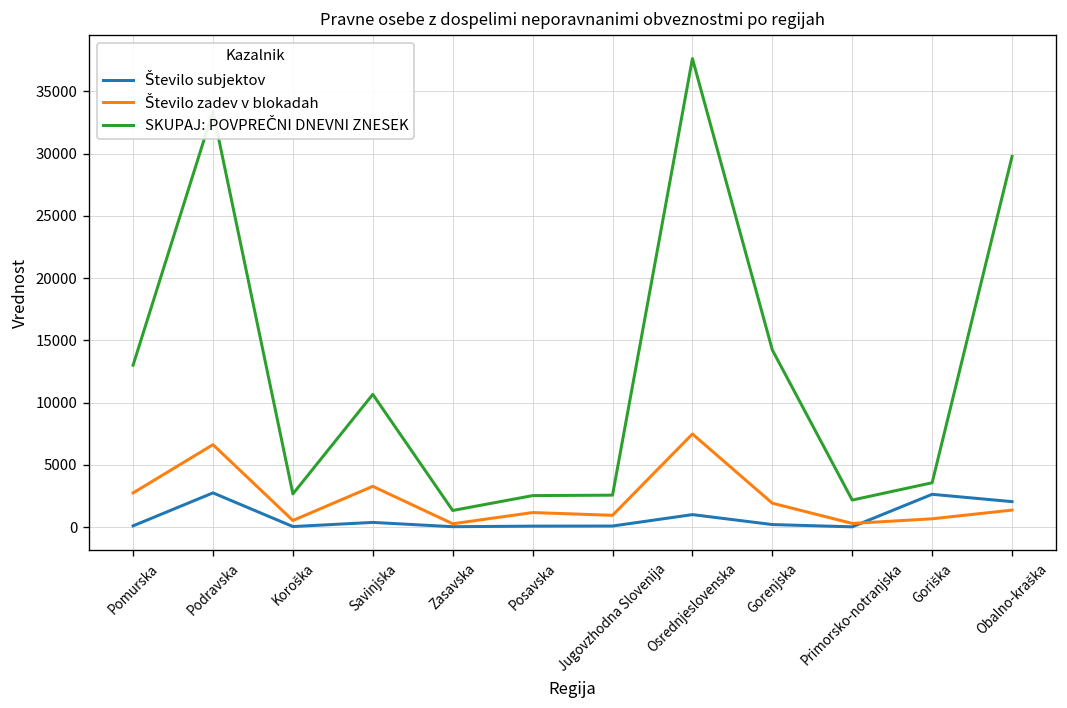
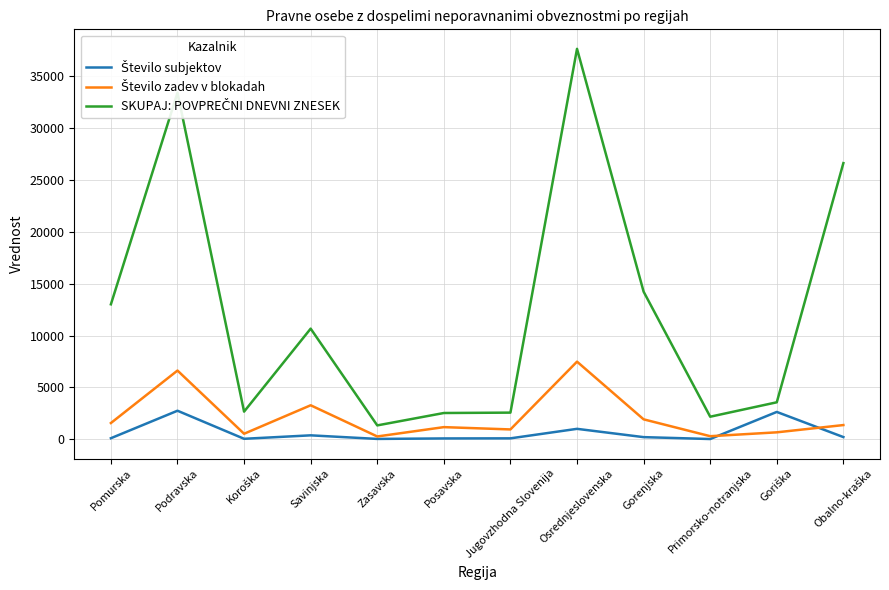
Število zadev v blokadah, Pomurska: 2800 -> 1600
Število subjektov, Obalno-kraška: 2100 -> 200
SKUPAJ: POVPREČNI DNEVNI ZNESEK, Obalno-kraška: 29800 -> 26600
